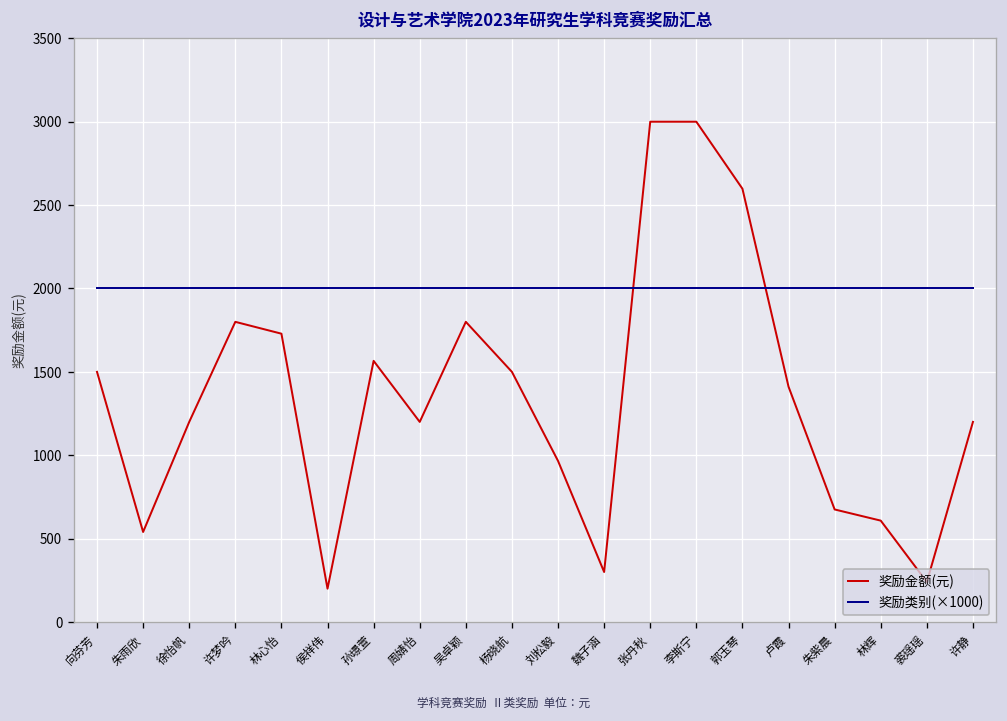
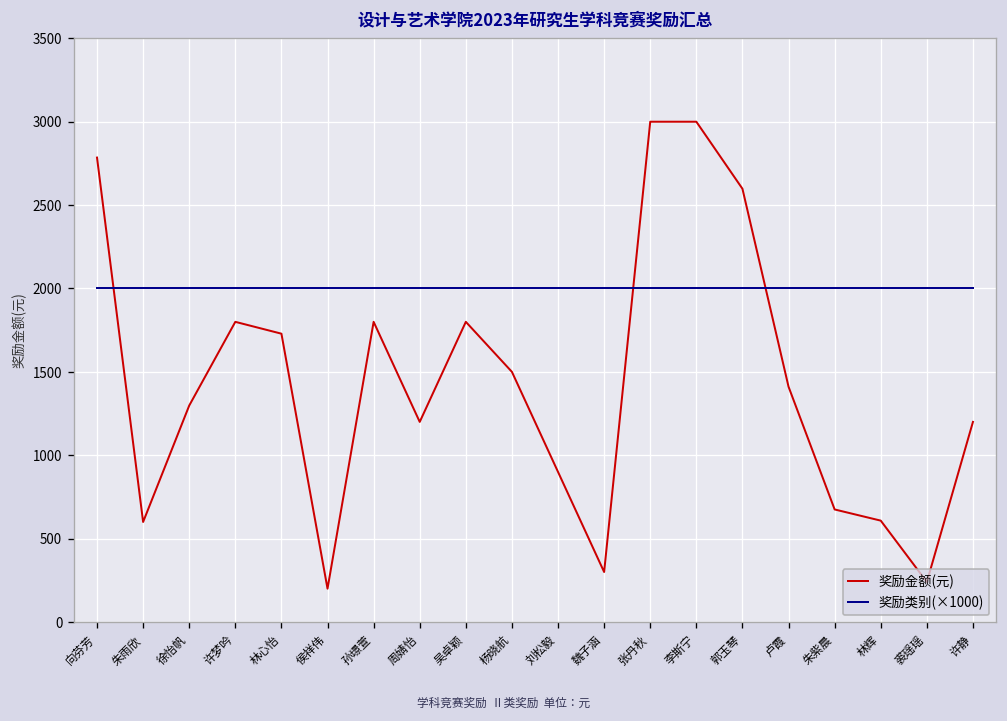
奖励金额(元), 向芬芳: 1500 -> 2790
奖励金额(元), 朱雨欣: 540 -> 600
奖励金额(元), 徐怡帆: 1200 -> 1300
奖励金额(元), 孙璟萱: 1570 -> 1800
奖励金额(元), 刘松毅: 970 -> 900
